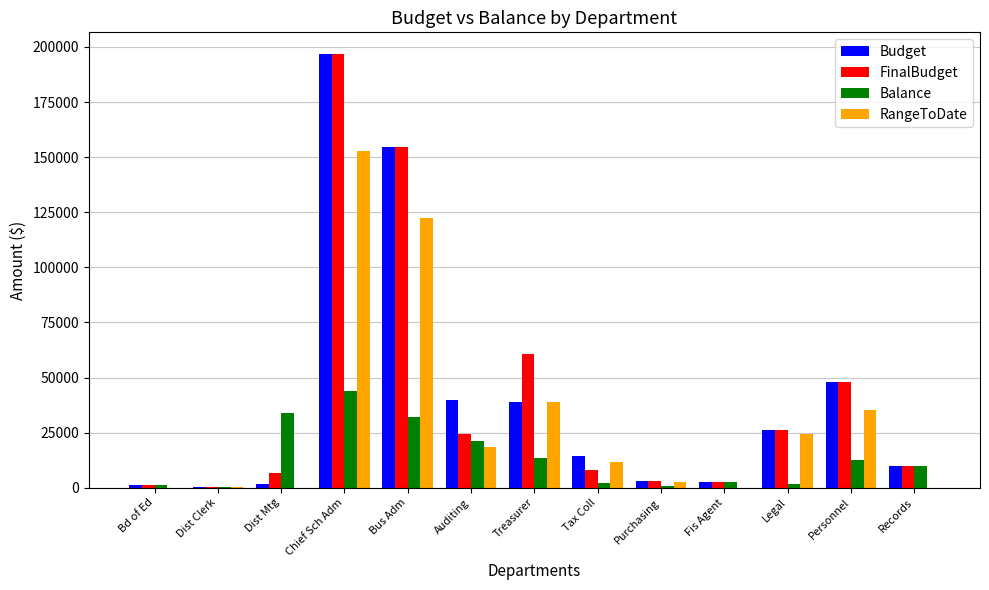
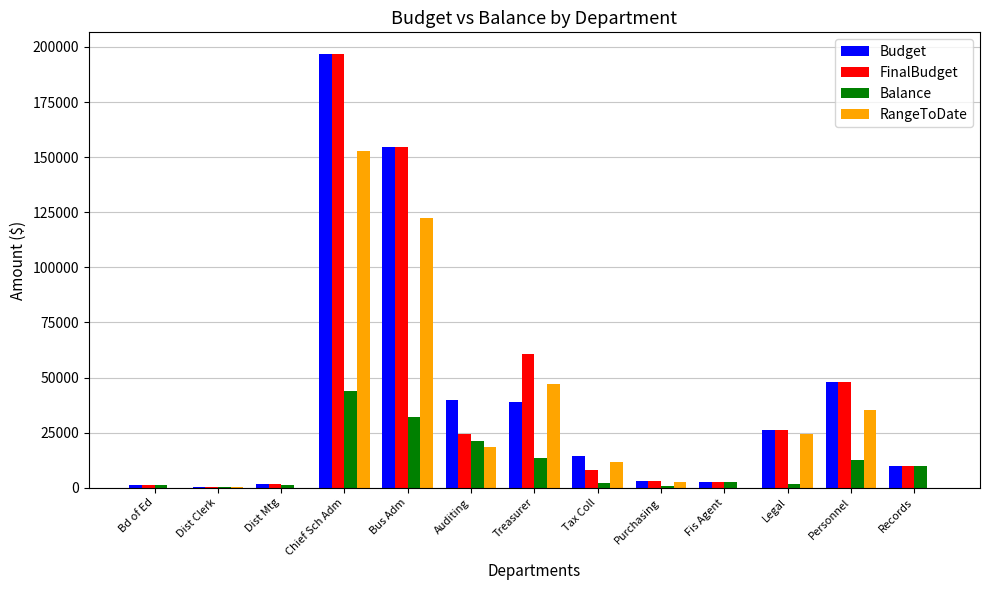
FinalBudget, Dist Mtg: 7000 -> 2000
Balance, Dist Mtg: 34000 -> 1000
RangeToDate, Treasurer: 39000 -> 47000
